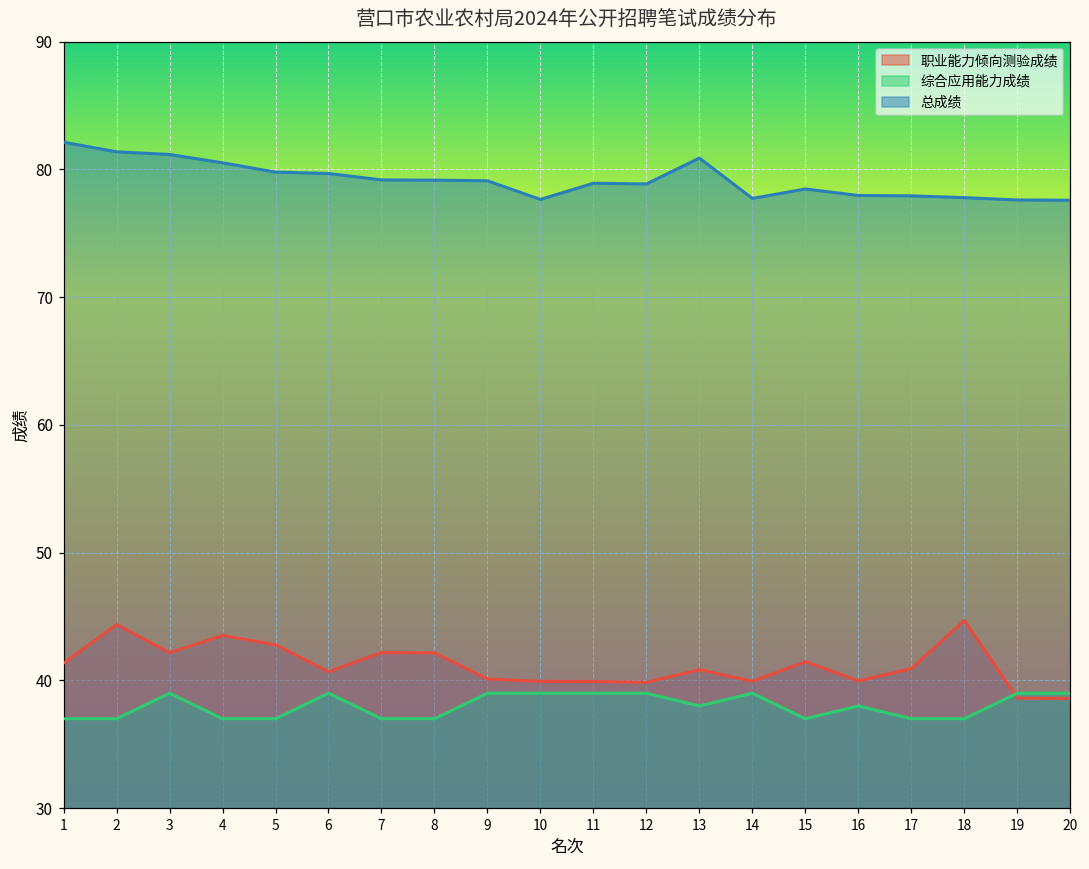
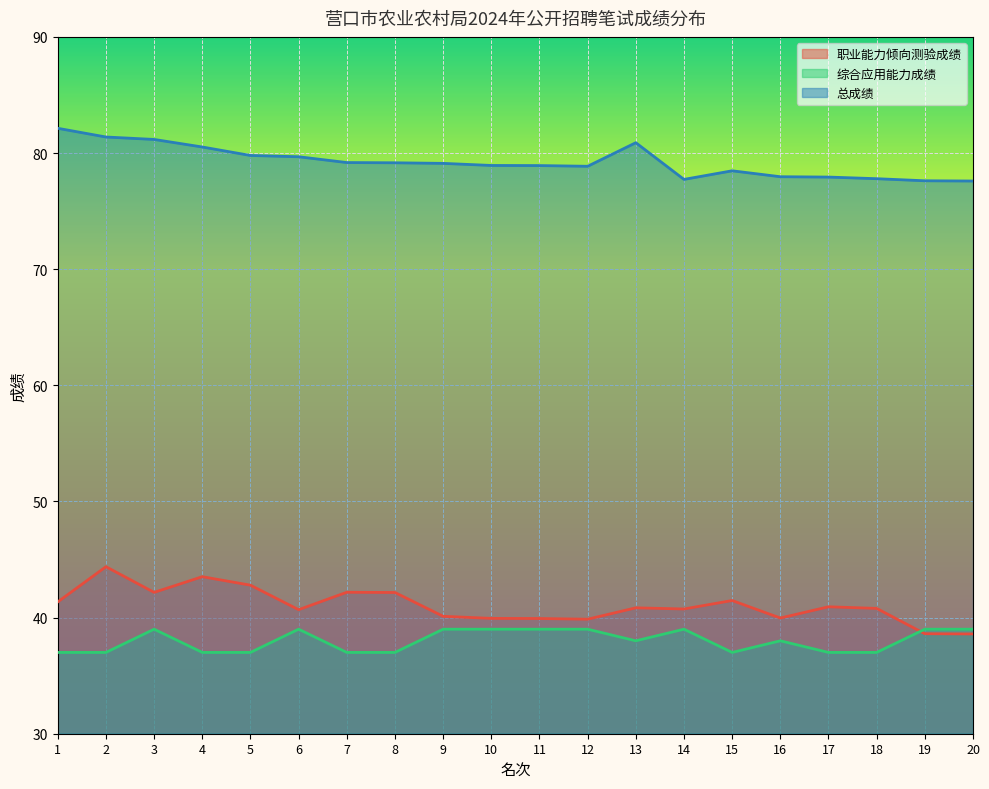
总成绩, 10: 77.7 -> 78.9
职业能力倾向测验成绩, 14: 39.9 -> 40.7
职业能力倾向测验成绩, 18: 44.7 -> 40.8
